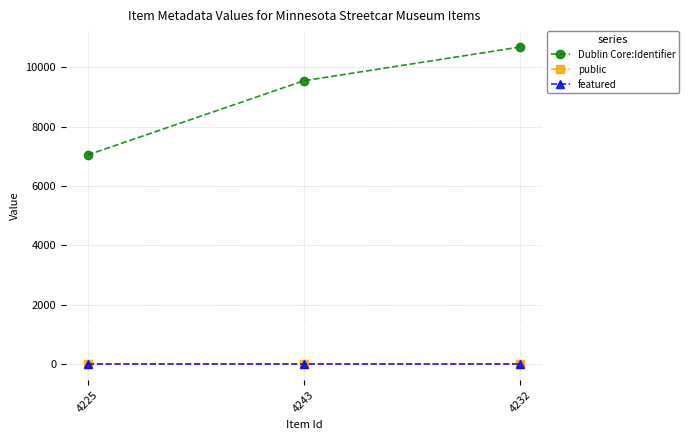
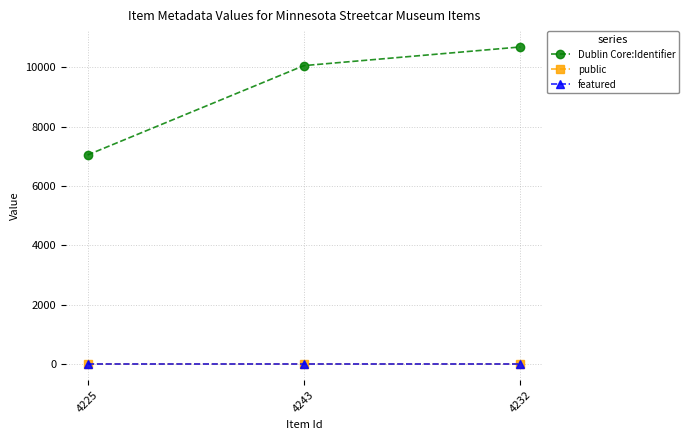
Dublin Core:Identifier, 4243: 9600 -> 10100
